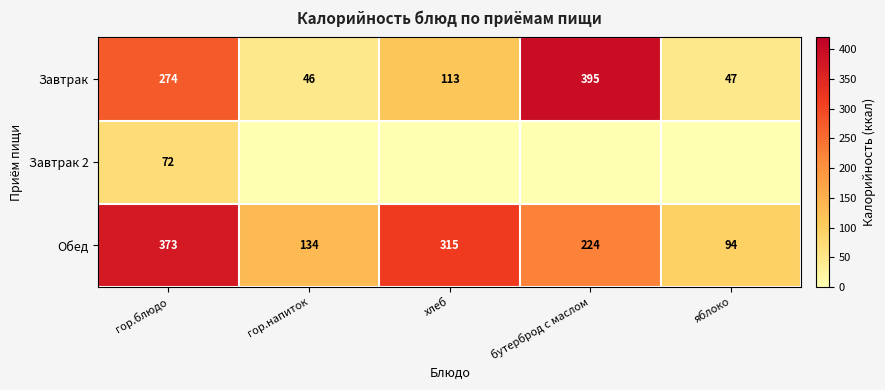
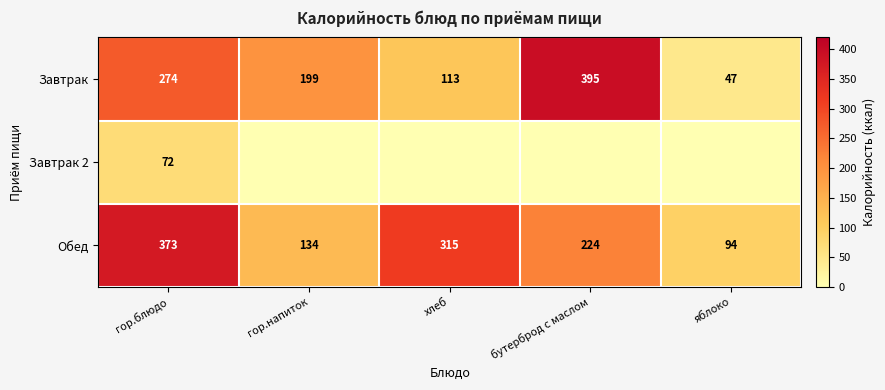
Завтрак, гор.напиток: 46 -> 199
